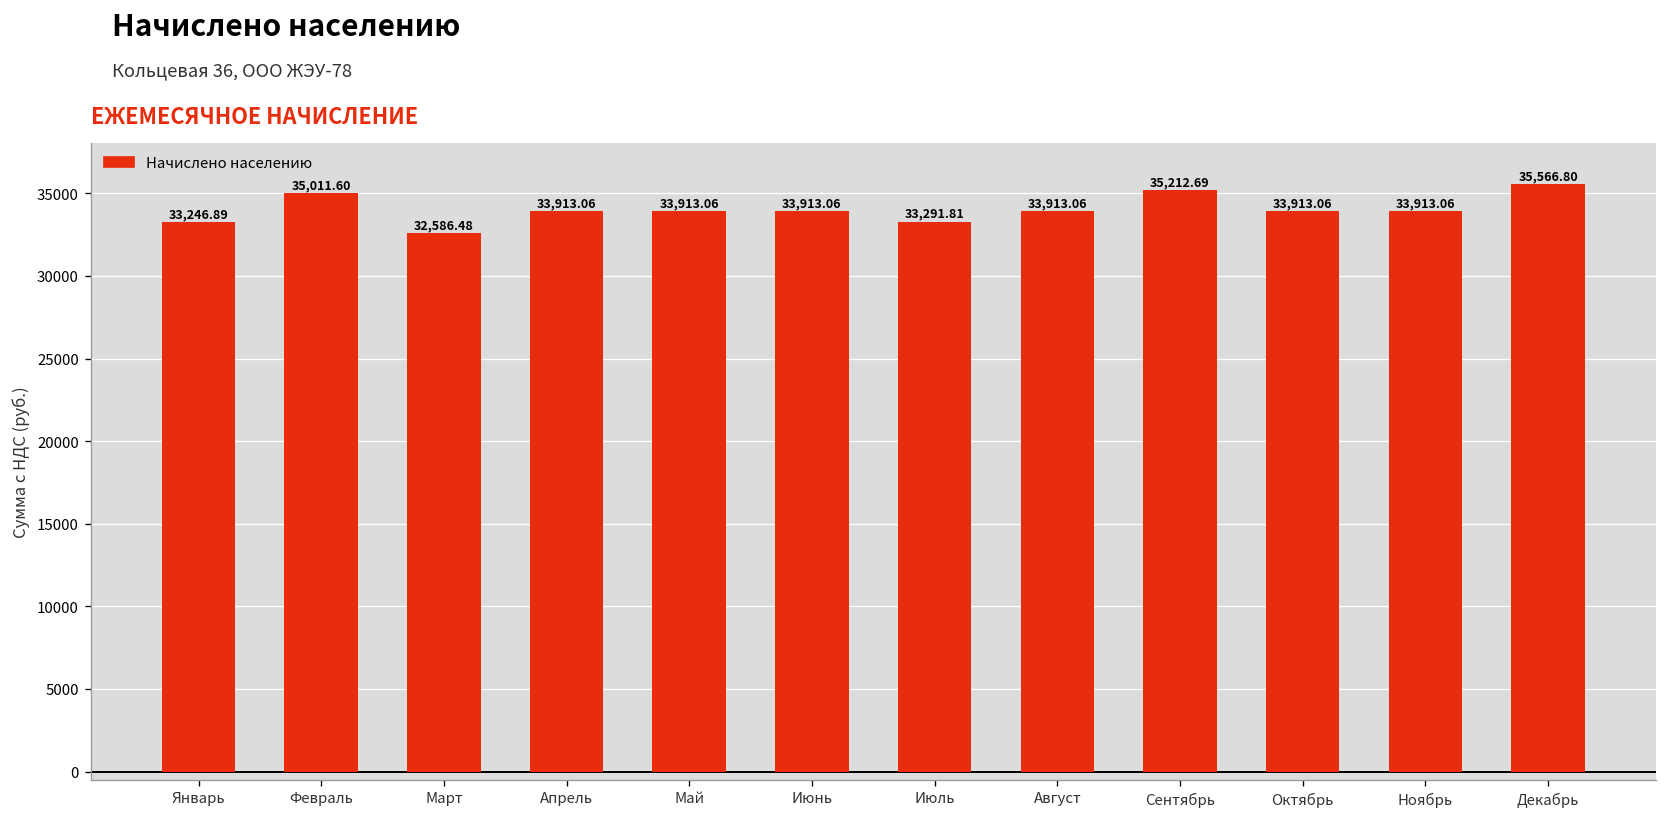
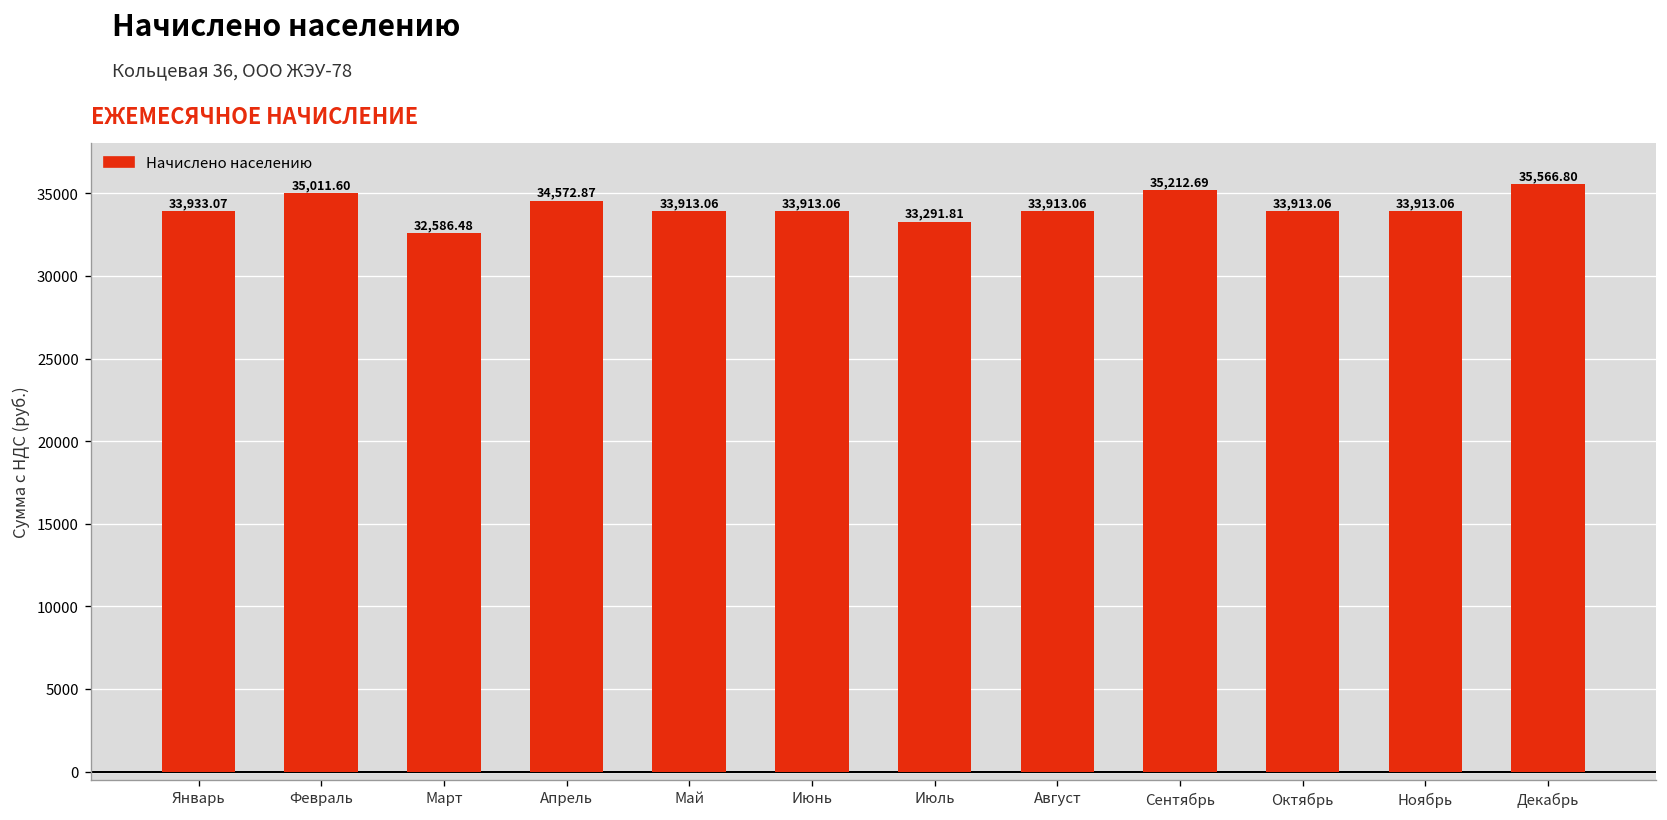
Январь: 33,246.89 -> 33,933.07
Апрель: 33,913.06 -> 34,572.87
